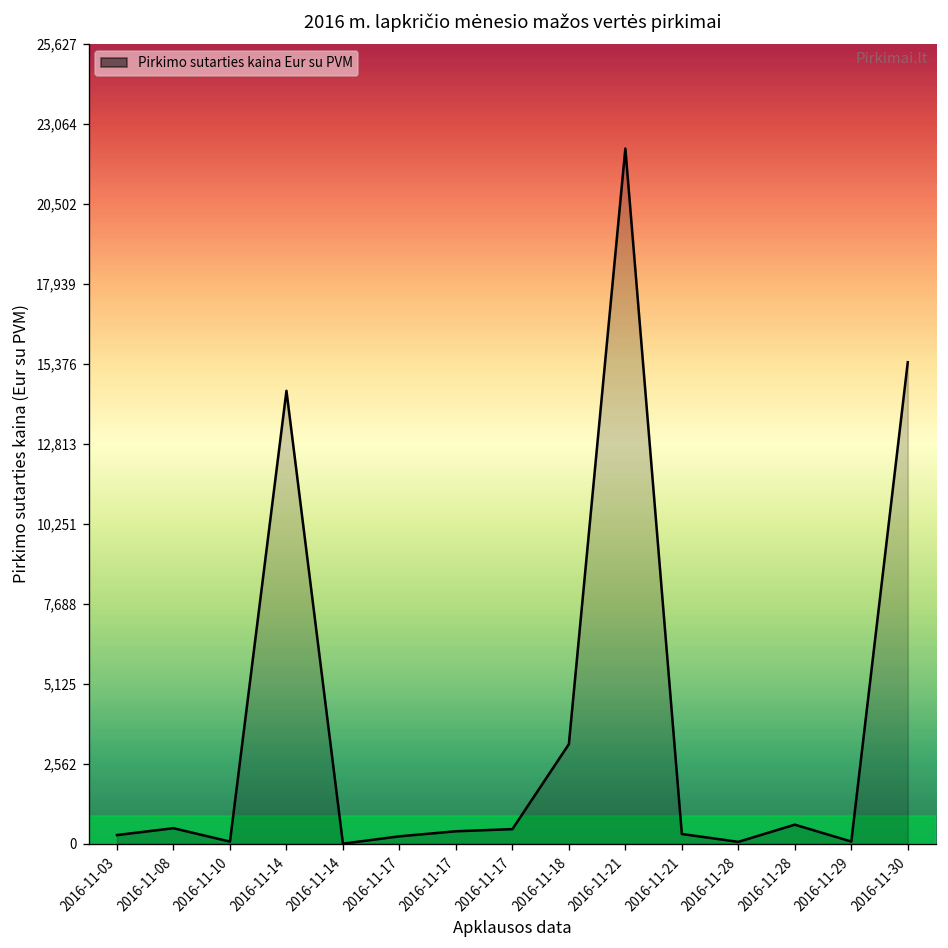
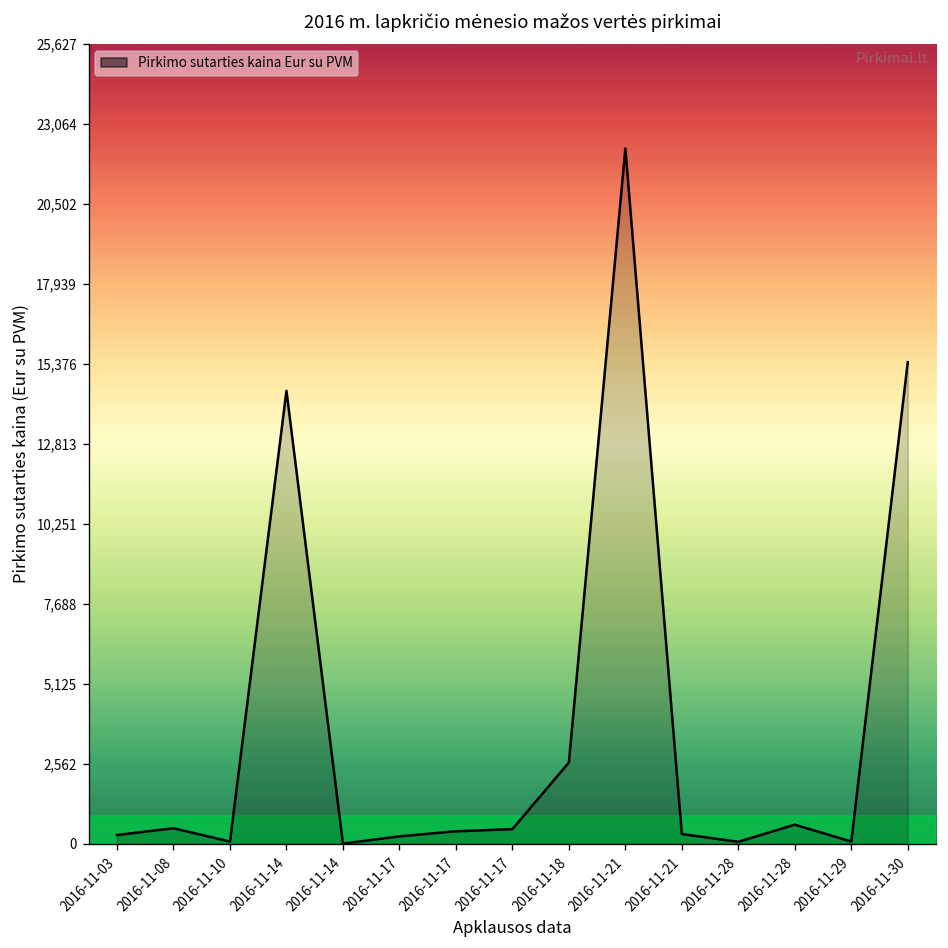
2016-11-18: 3,200 -> 2,600
